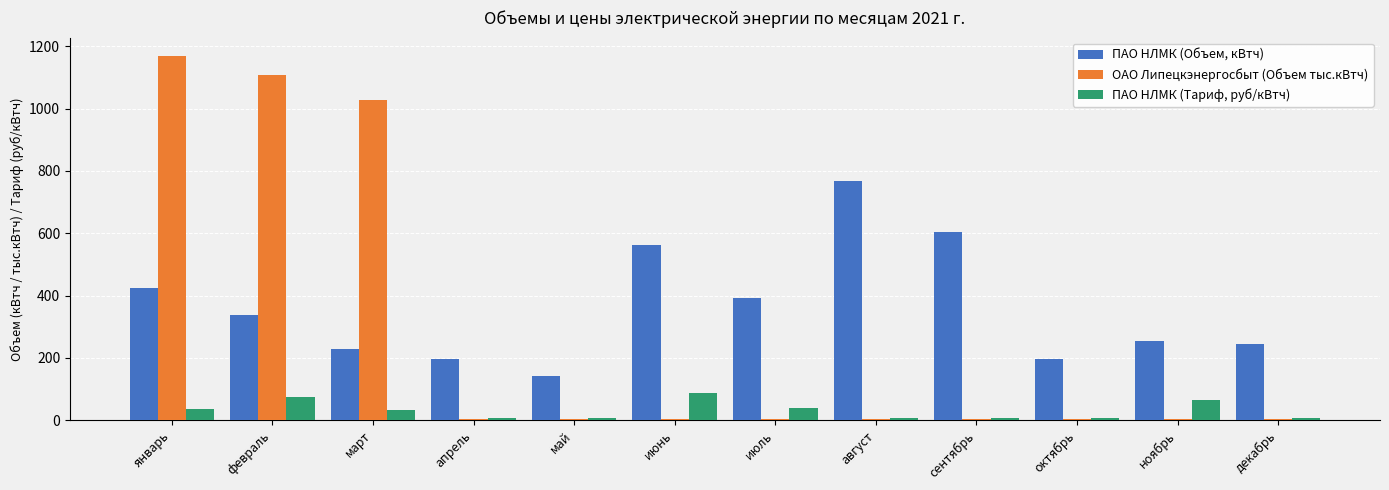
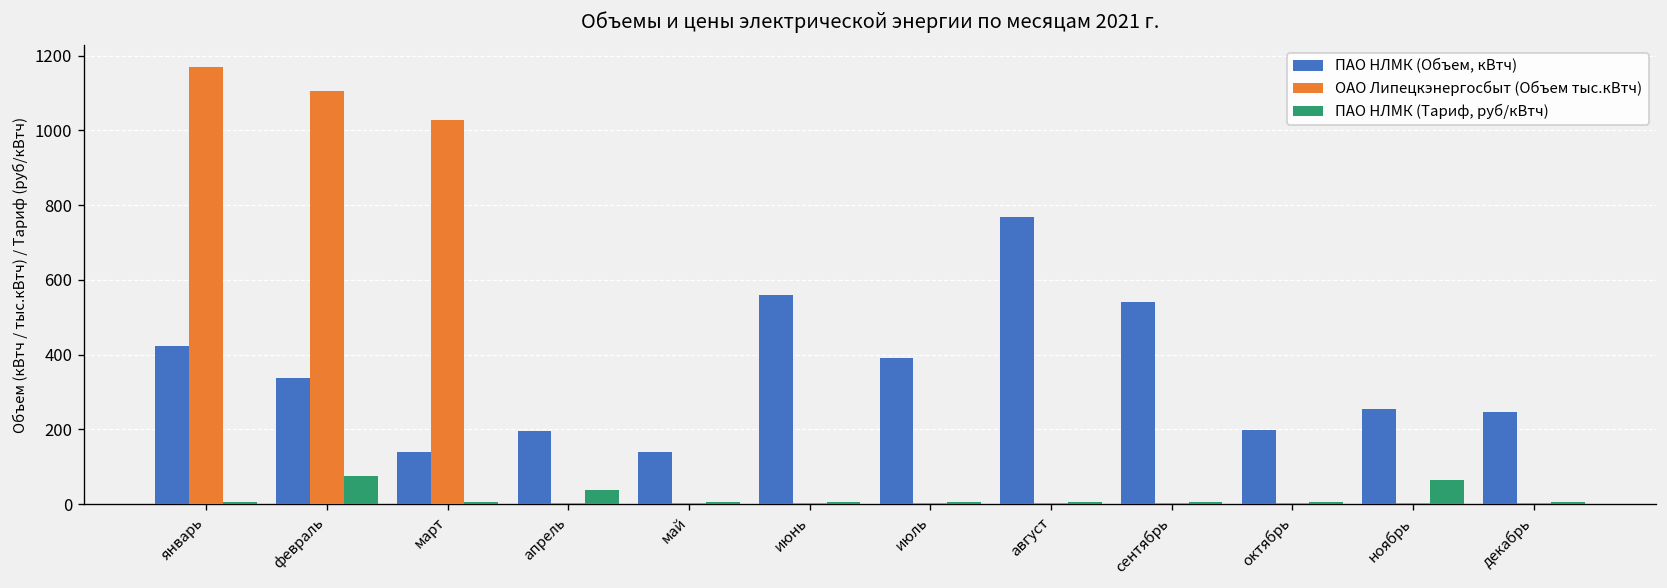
ПАО НЛМК (Тариф, руб/кВтч), январь: 40 -> 10
ПАО НЛМК (Объем, кВтч), март: 230 -> 140
ПАО НЛМК (Тариф, руб/кВтч), март: 30 -> 10
ПАО НЛМК (Тариф, руб/кВтч), апрель: 10 -> 40
ПАО НЛМК (Тариф, руб/кВтч), июнь: 90 -> 10
ПАО НЛМК (Тариф, руб/кВтч), июль: 40 -> 10
ПАО НЛМК (Объем, кВтч), сентябрь: 600 -> 540
